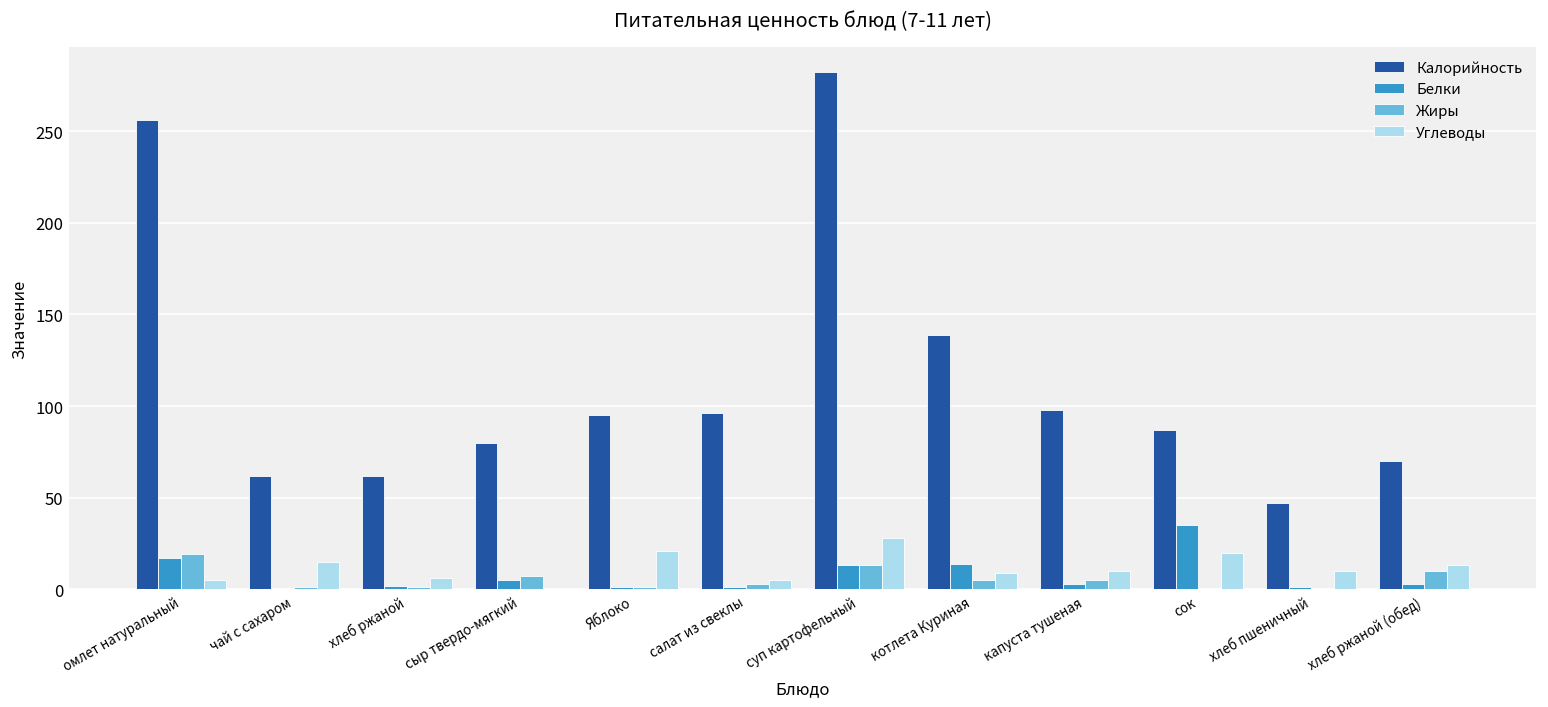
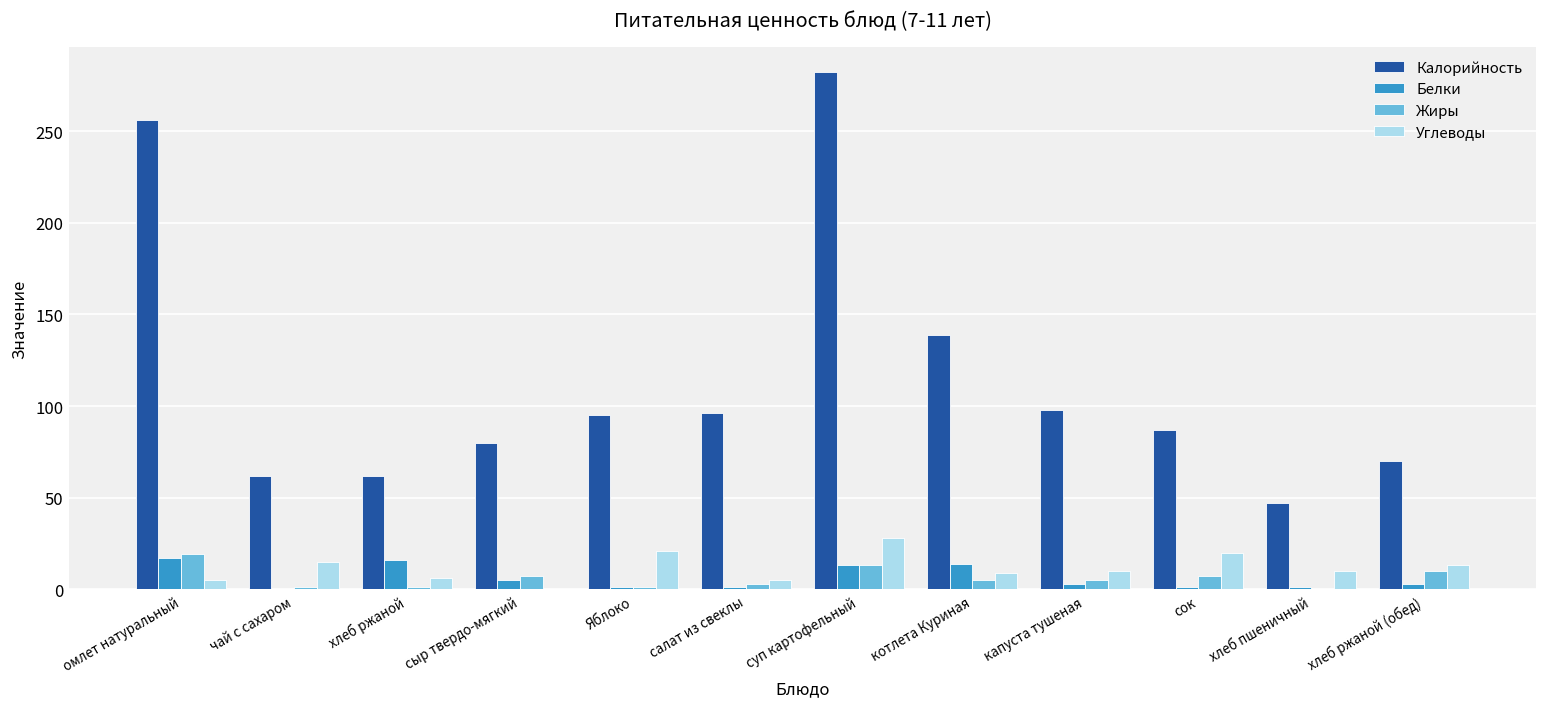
Белки, хлеб ржаной: 2 -> 16
Белки, сок: 35 -> 1
Жиры, сок: 0 -> 7
